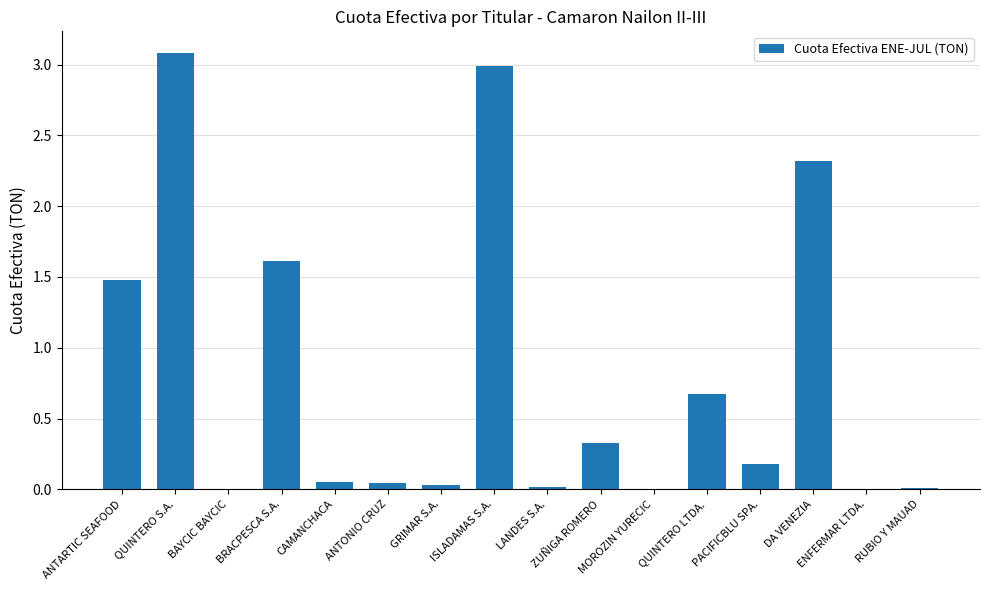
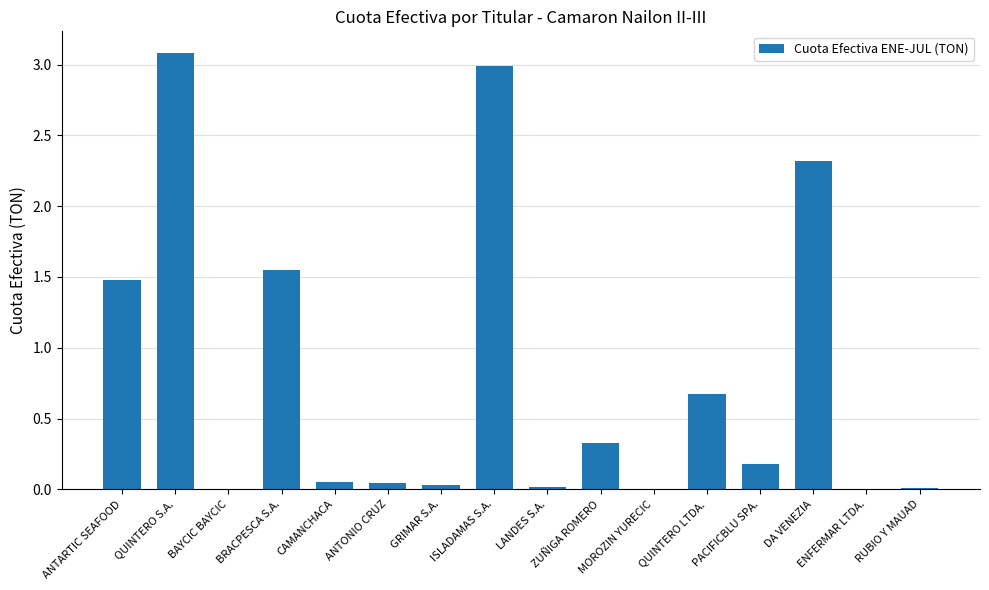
BRACPESCA S.A.: 1.62 -> 1.55
